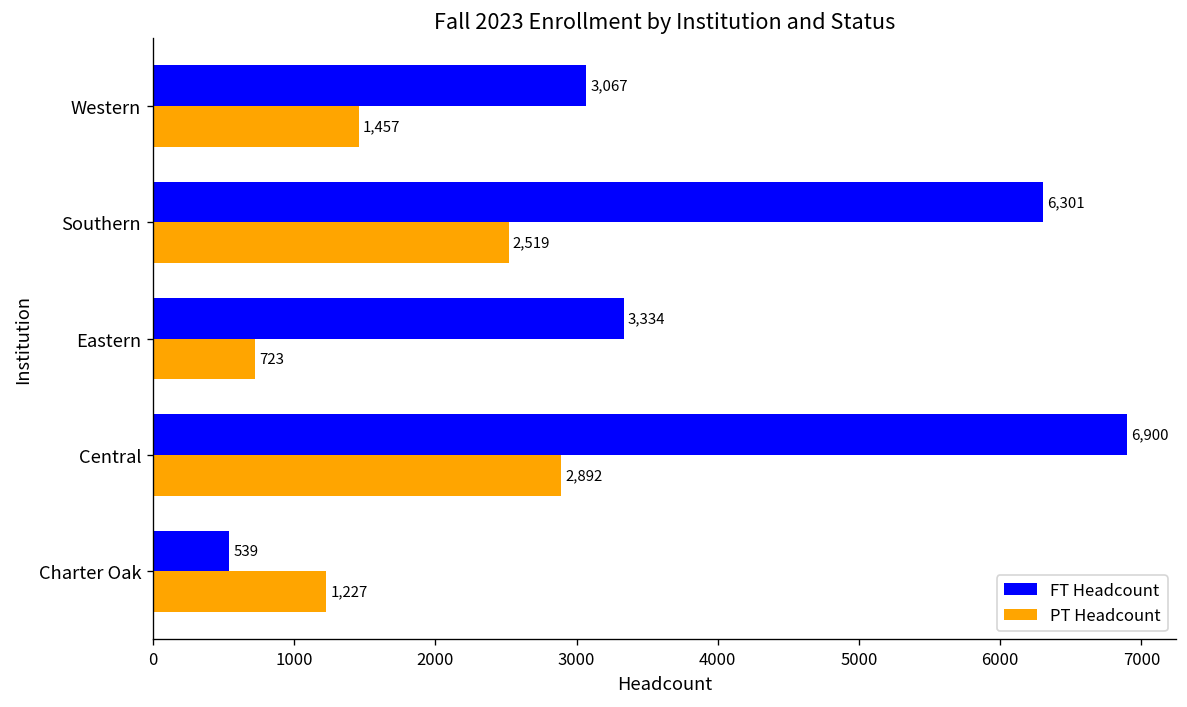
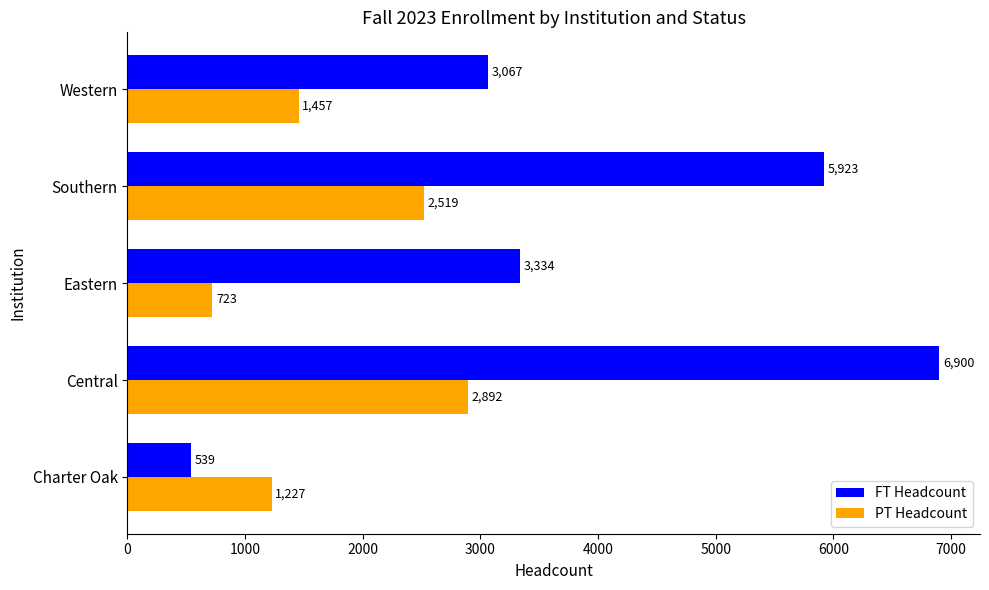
FT Headcount, Southern: 6,301 -> 5,923
